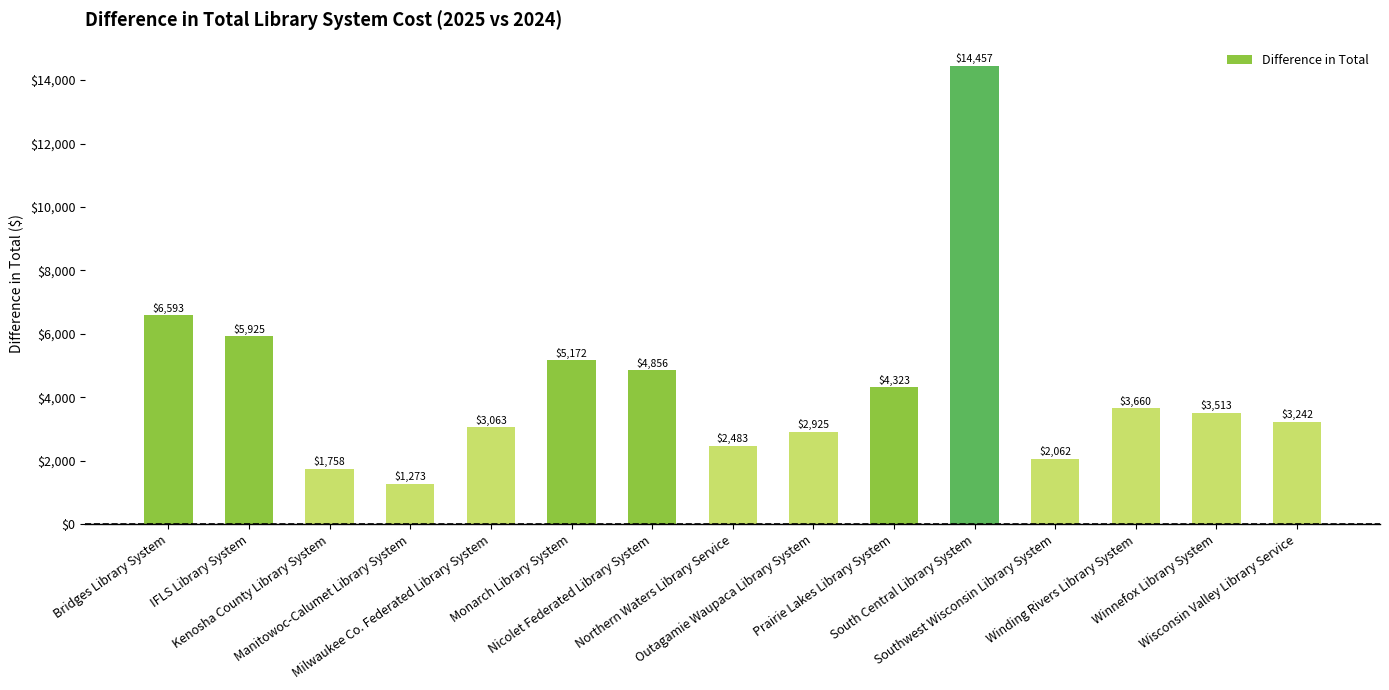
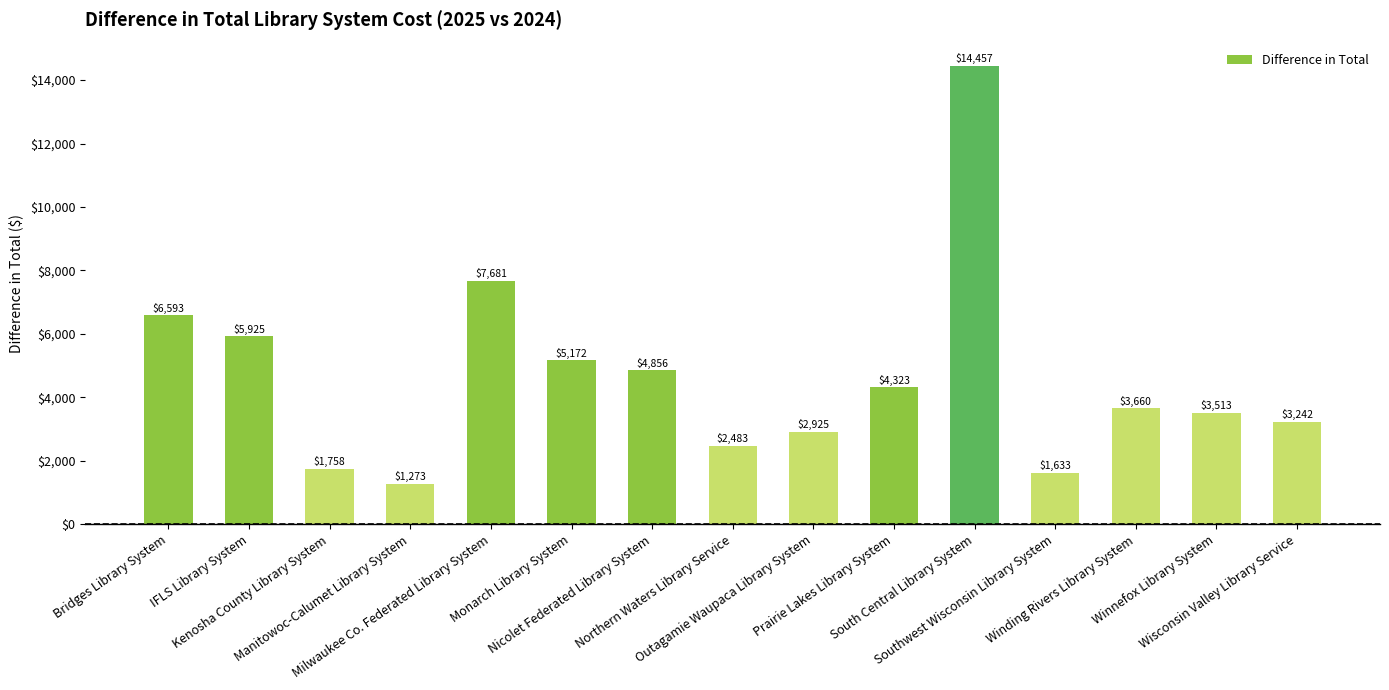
Milwaukee Co. Federated Library System: $3,063 -> $7,681
Southwest Wisconsin Library System: $2,062 -> $1,633
